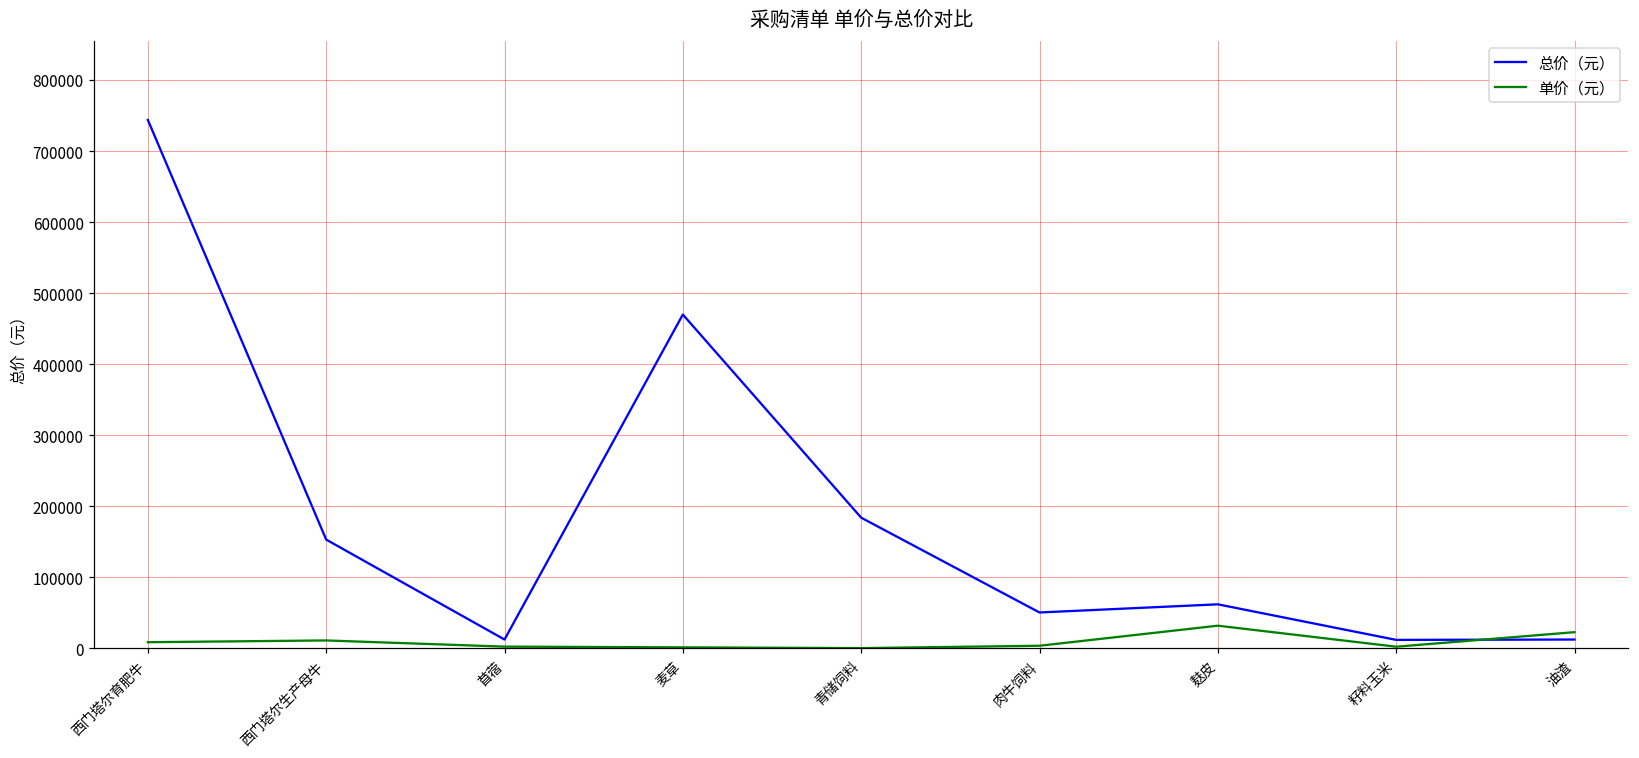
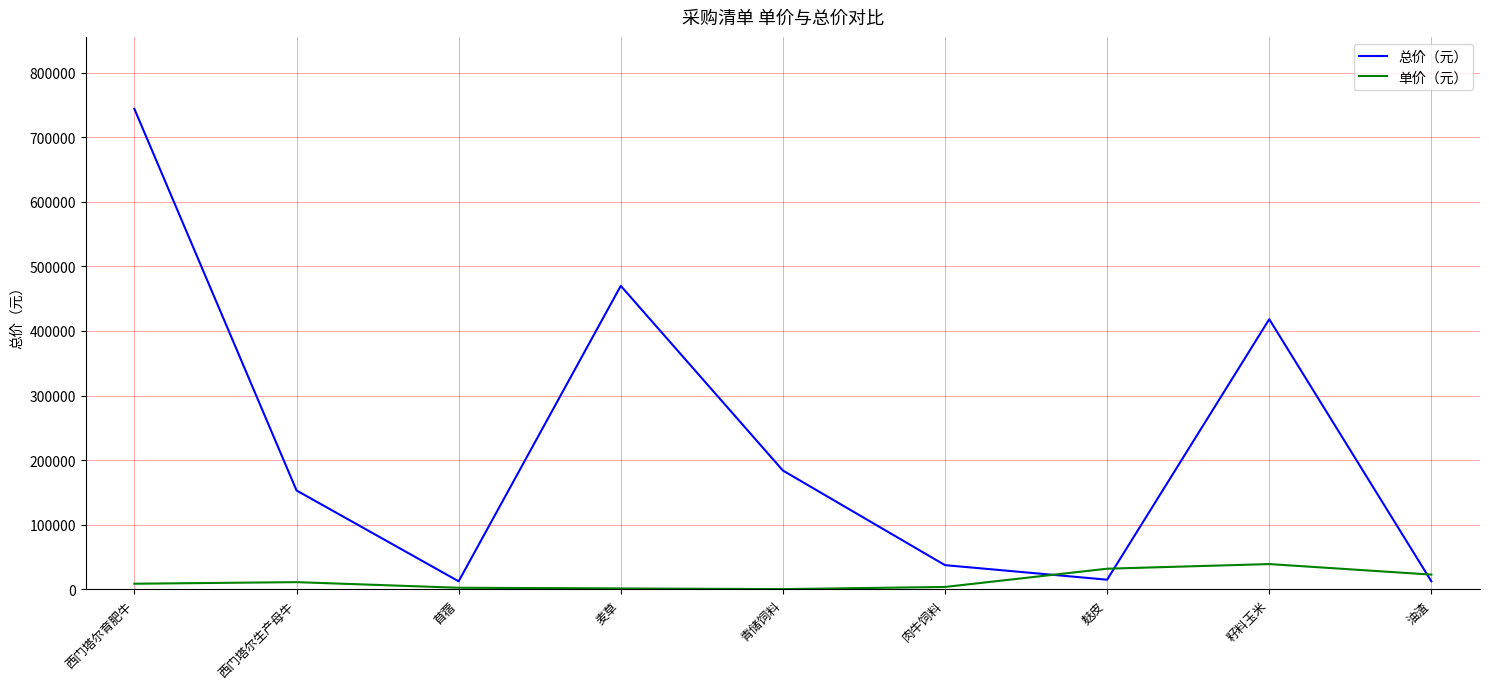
总价（元）, 肉牛饲料: 50000 -> 40000
总价（元）, 麸皮: 60000 -> 20000
总价（元）, 籽料玉米: 10000 -> 420000
单价（元）, 籽料玉米: 0 -> 40000
